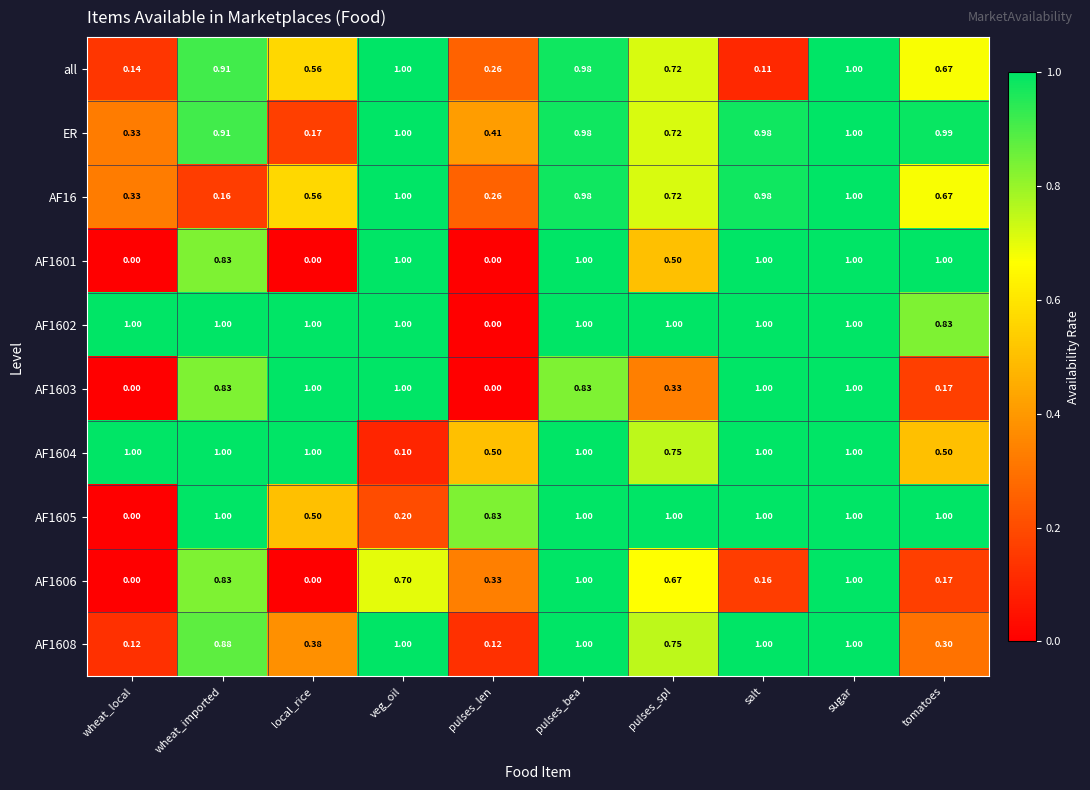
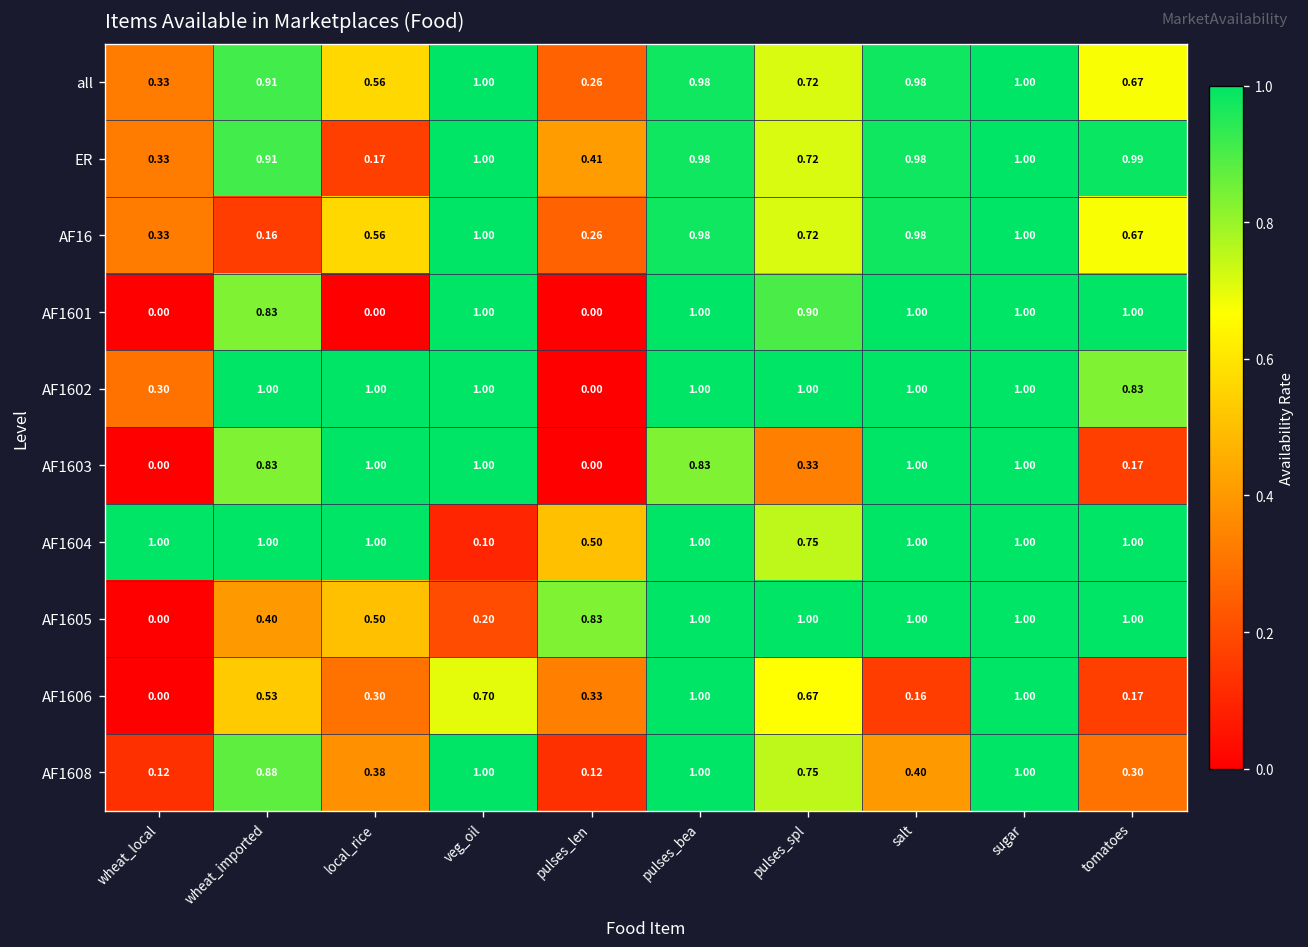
all, wheat_local: 0.14 -> 0.33
all, salt: 0.11 -> 0.98
AF1601, pulses_spl: 0.50 -> 0.90
AF1602, wheat_local: 1.00 -> 0.30
AF1604, tomatoes: 0.50 -> 1.00
AF1605, wheat_imported: 1.00 -> 0.40
AF1606, wheat_imported: 0.83 -> 0.53
AF1606, local_rice: 0.00 -> 0.30
AF1608, salt: 1.00 -> 0.40
